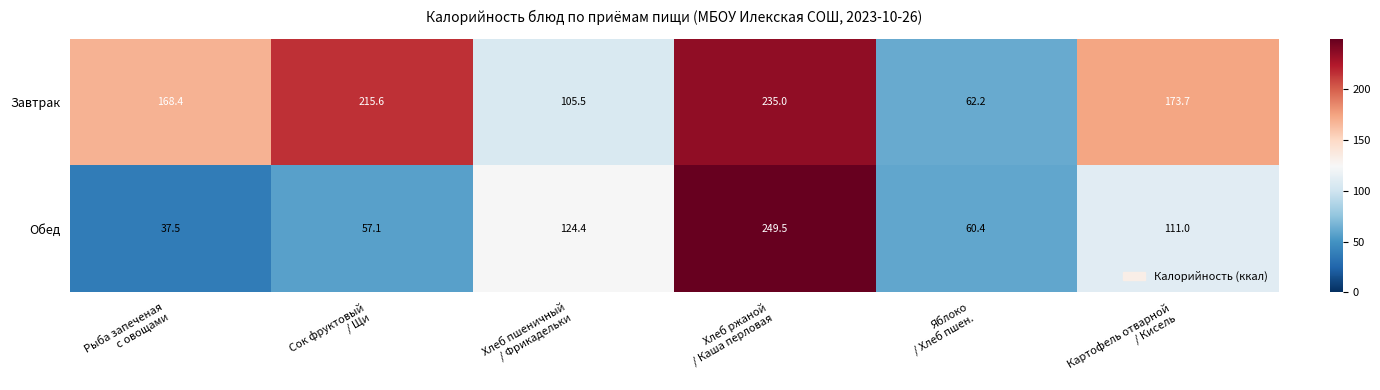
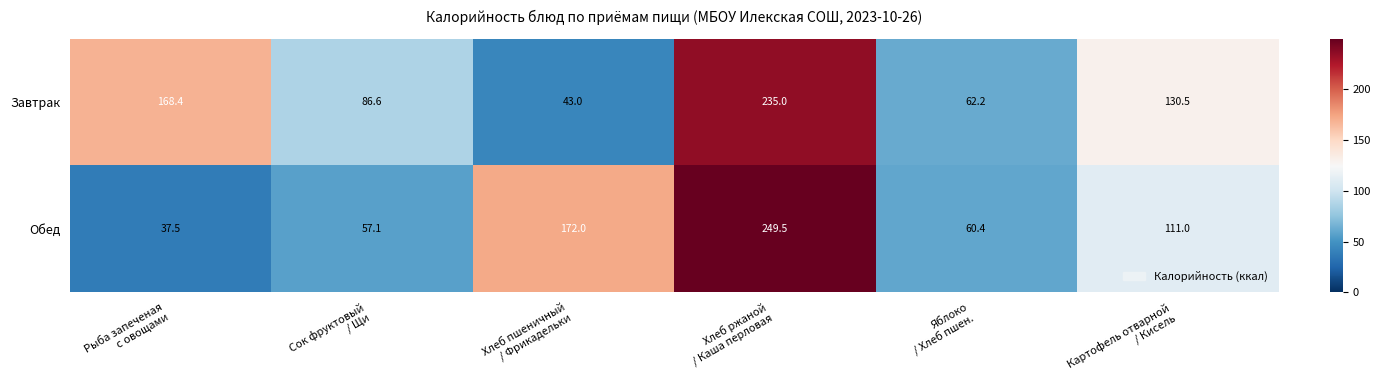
Завтрак, Сок фруктовый / Щи: 215.6 -> 86.6
Завтрак, Хлеб пшеничный / Фрикадельки: 105.5 -> 43.0
Завтрак, Картофель отварной / Кисель: 173.7 -> 130.5
Обед, Хлеб пшеничный / Фрикадельки: 124.4 -> 172.0
